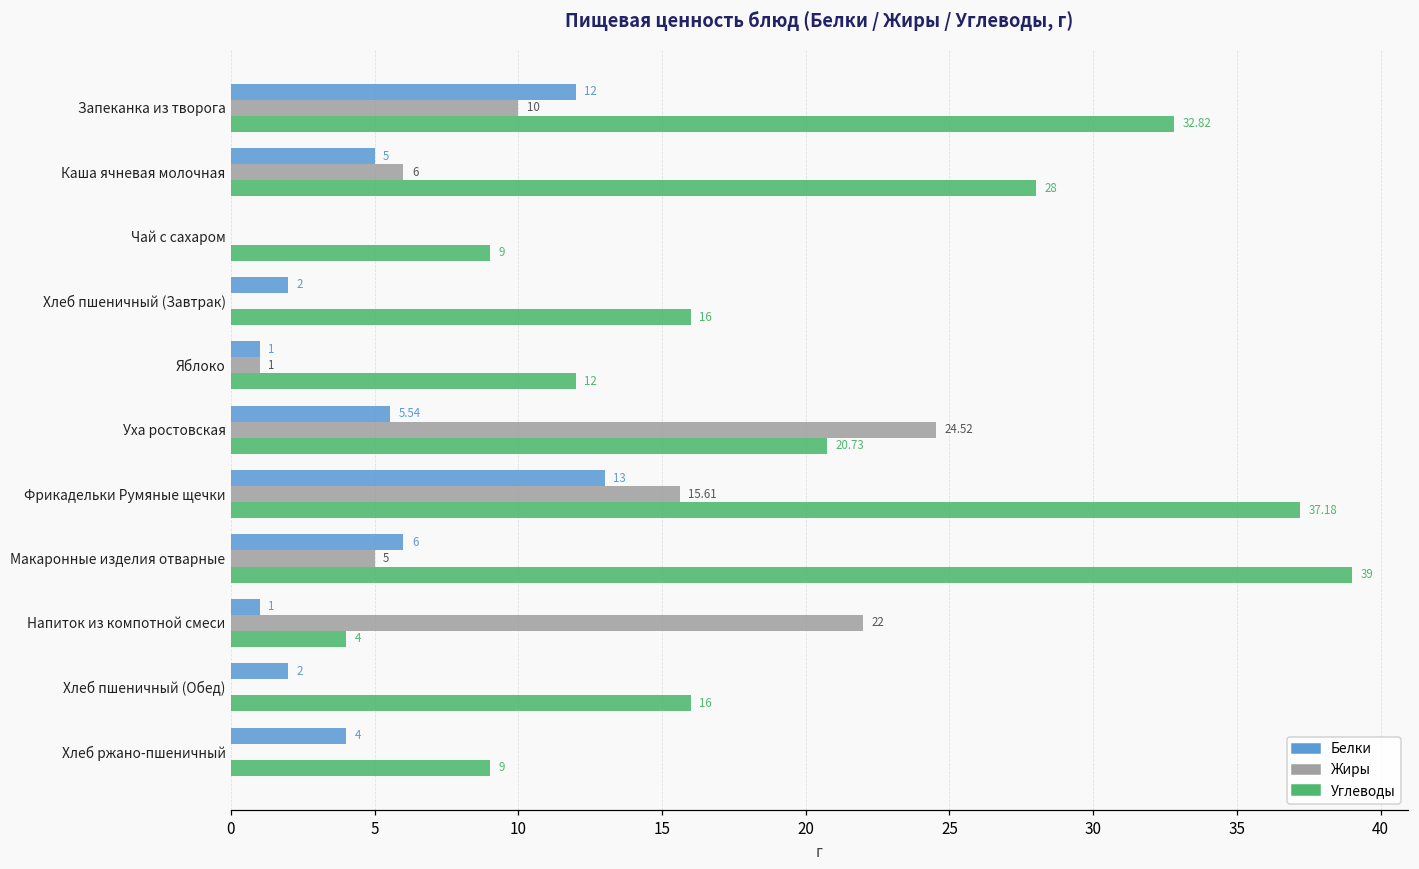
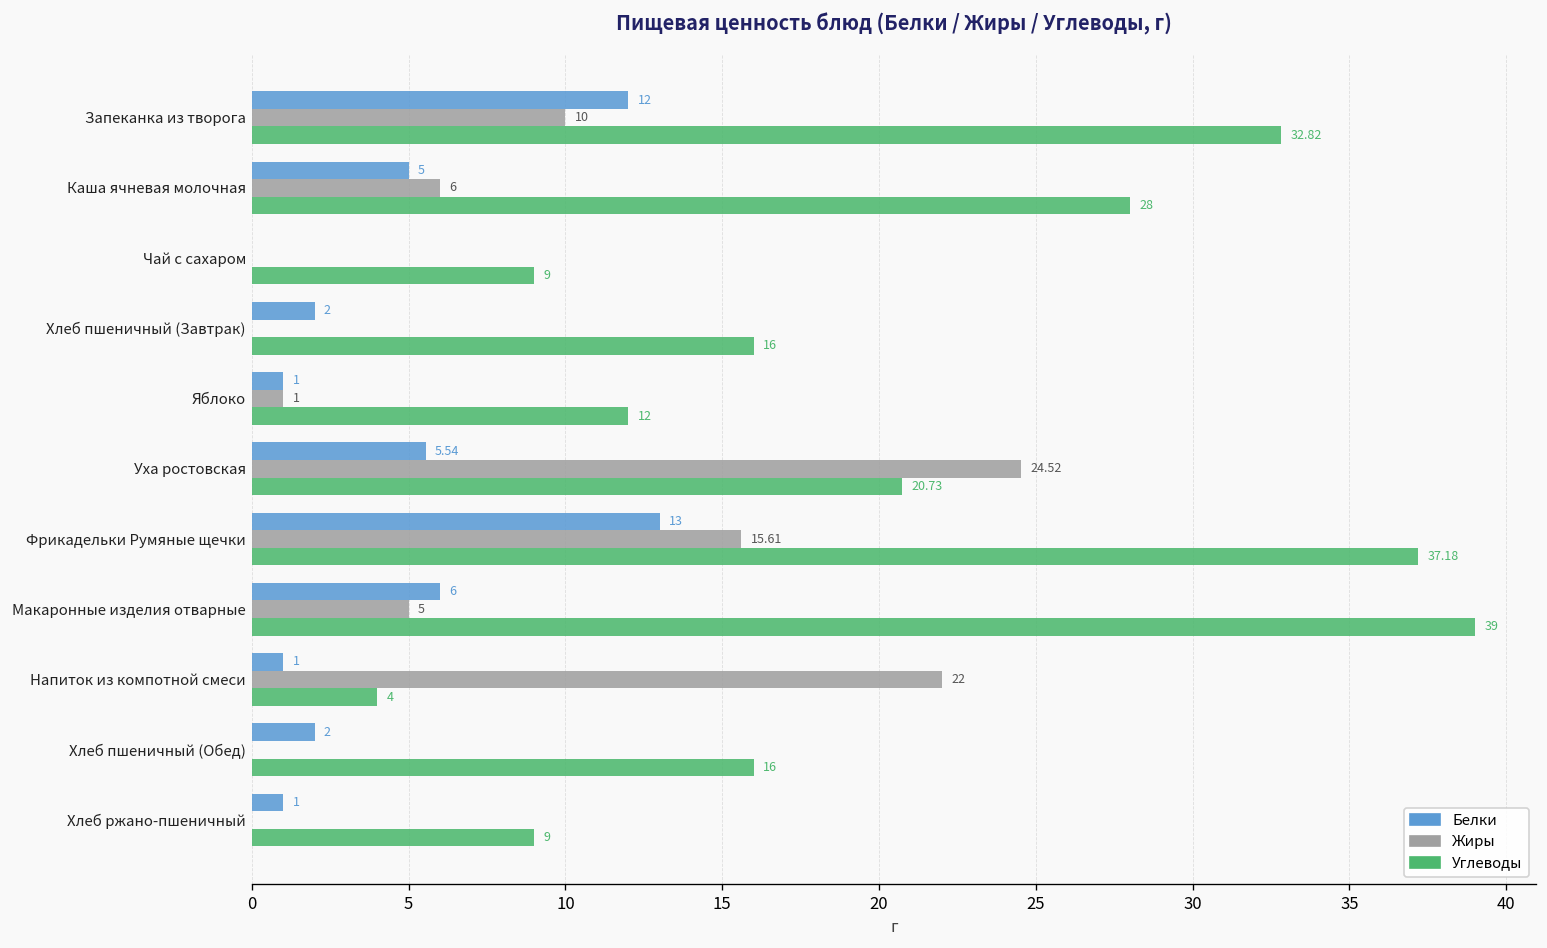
Белки, Хлеб ржано-пшеничный: 4 -> 1
